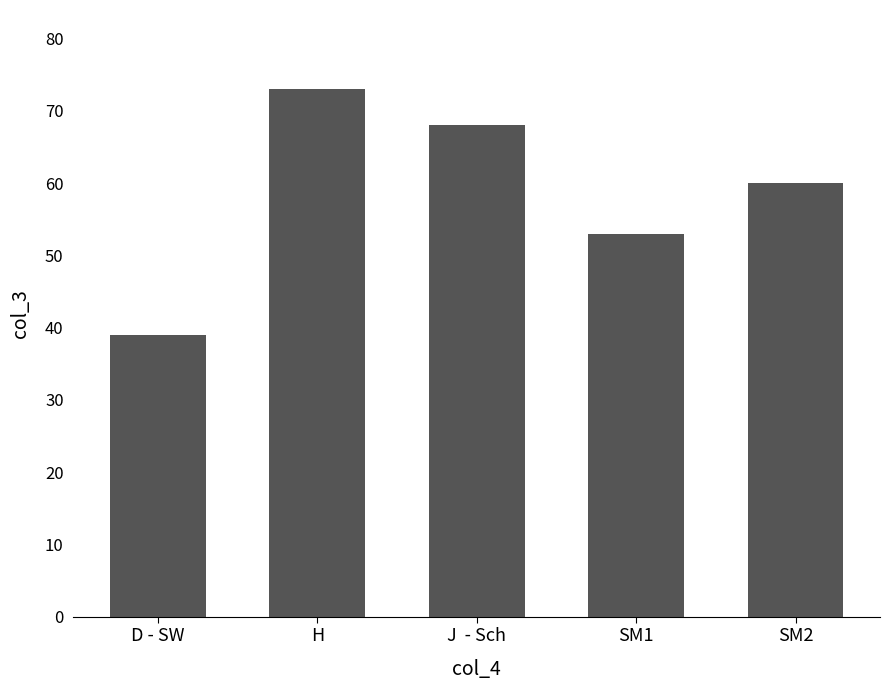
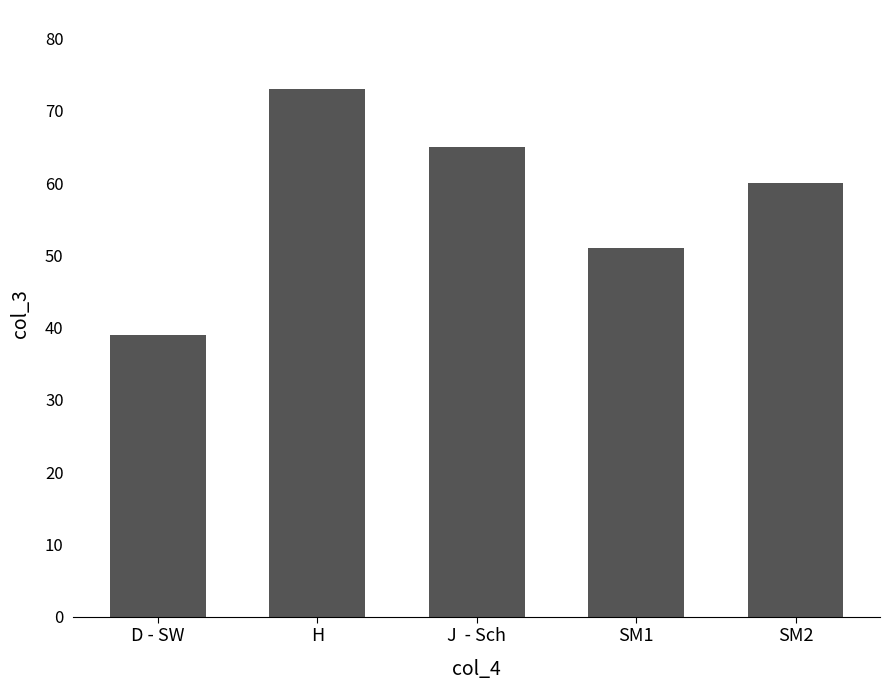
J - Sch: 68 -> 65
SM1: 53 -> 51
